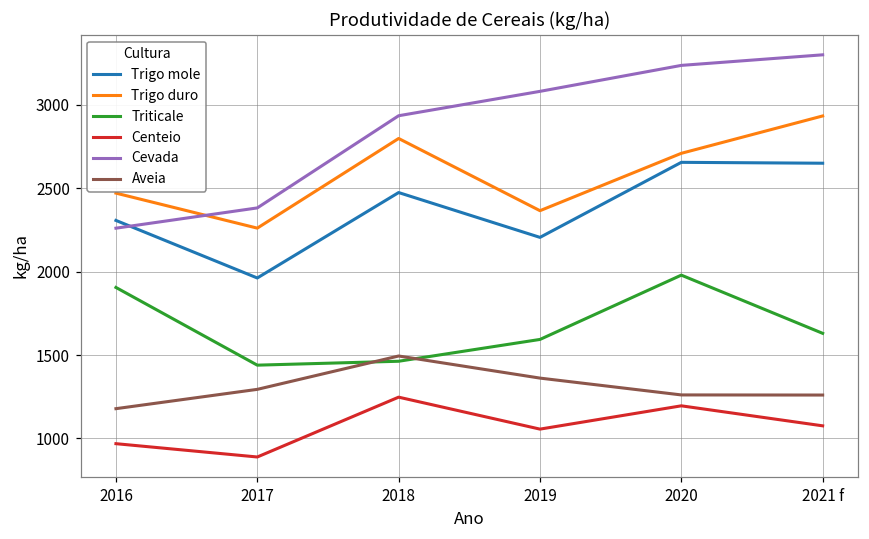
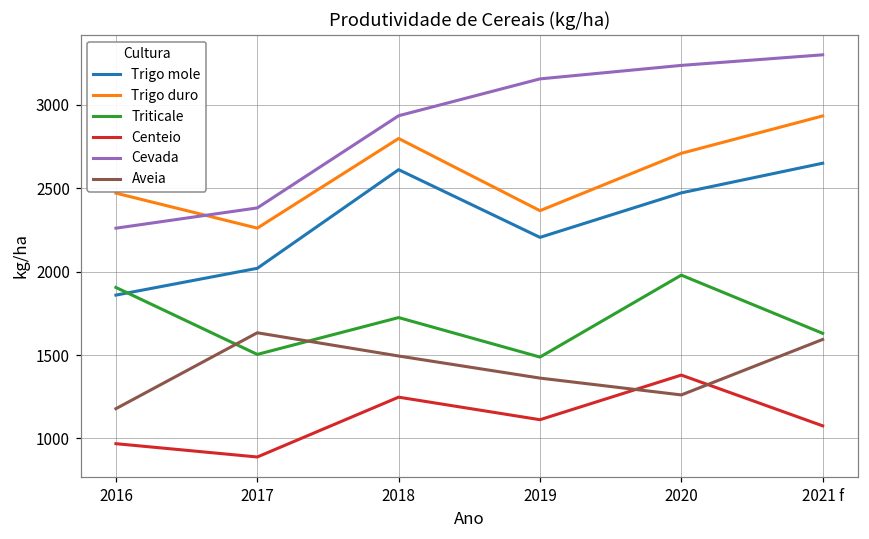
Trigo mole, 2016: 2310 -> 1860
Trigo mole, 2017: 1960 -> 2020
Triticale, 2017: 1440 -> 1500
Aveia, 2017: 1290 -> 1630
Trigo mole, 2018: 2470 -> 2610
Triticale, 2018: 1460 -> 1720
Triticale, 2019: 1590 -> 1490
Centeio, 2019: 1060 -> 1110
Cevada, 2019: 3080 -> 3160
Trigo mole, 2020: 2660 -> 2470
Centeio, 2020: 1200 -> 1380
Aveia, 2021 f: 1260 -> 1590
